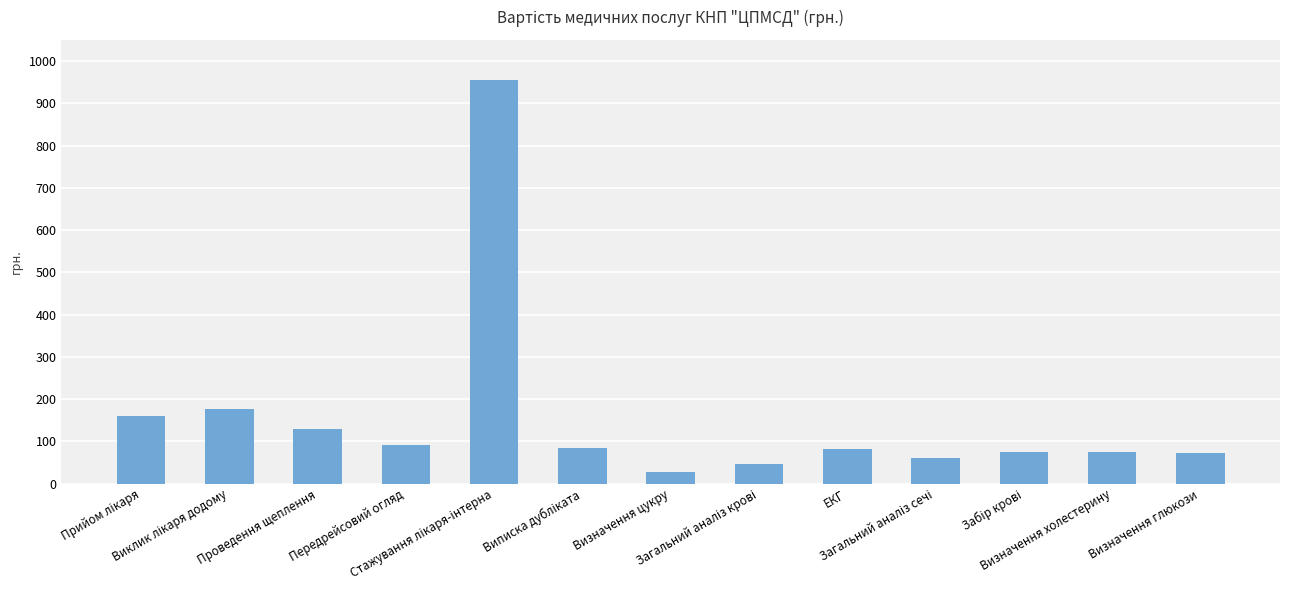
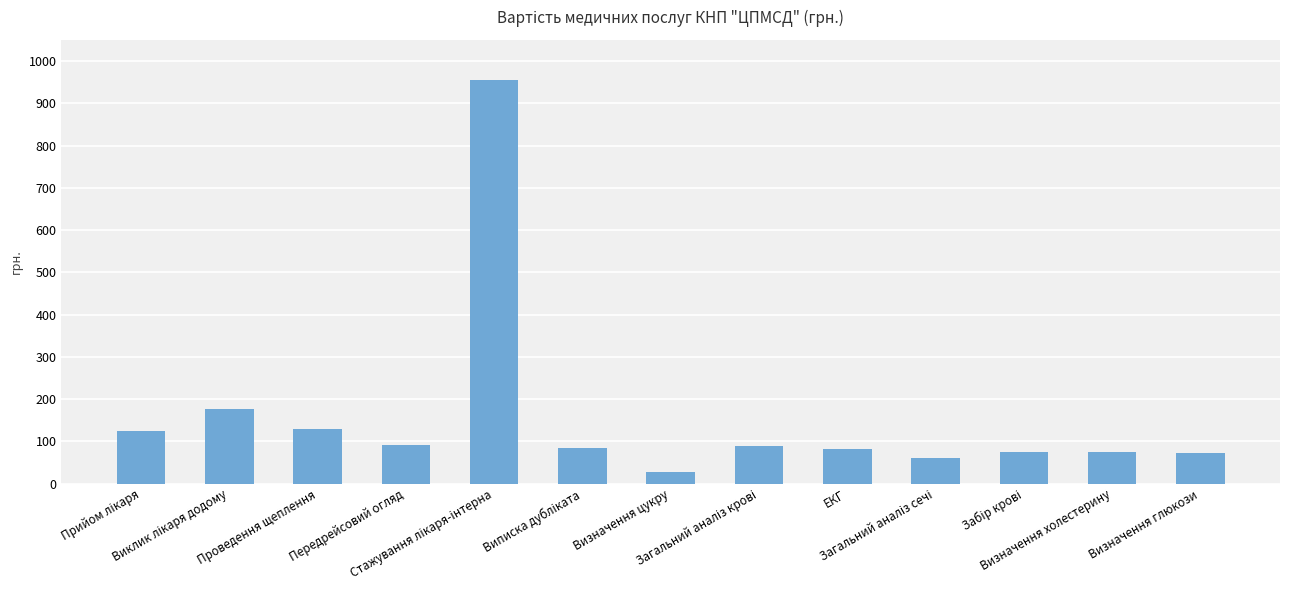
Прийом лікаря: 160 -> 120
Загальний аналіз крові: 50 -> 90
